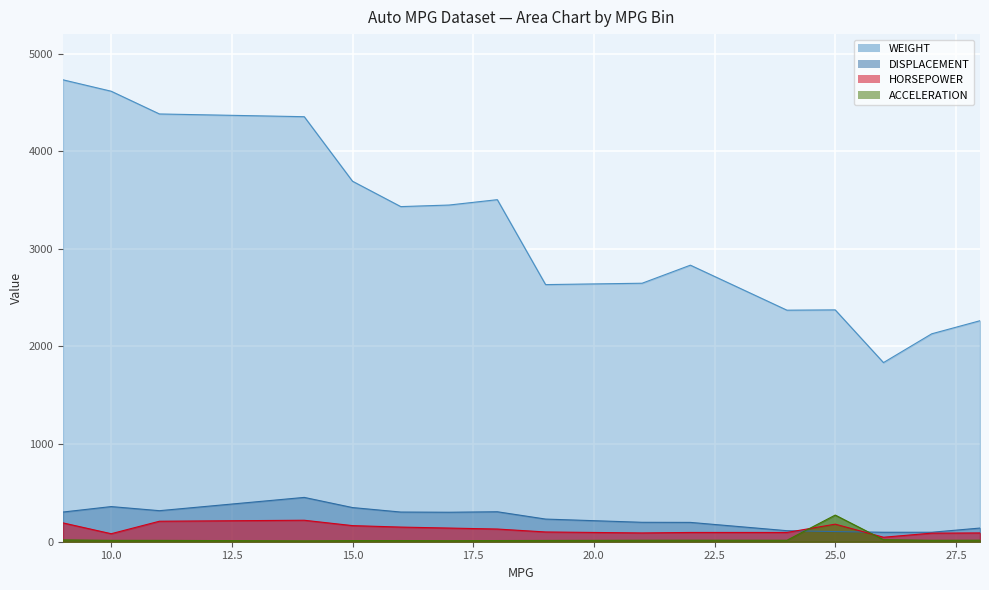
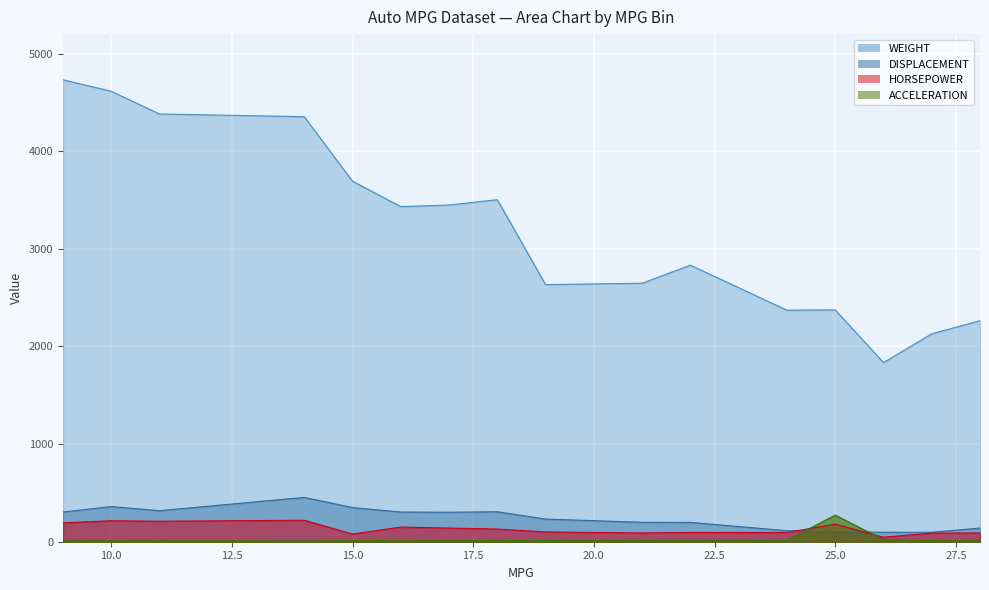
HORSEPOWER, 10.0: 100 -> 200
HORSEPOWER, 15.0: 200 -> 100
